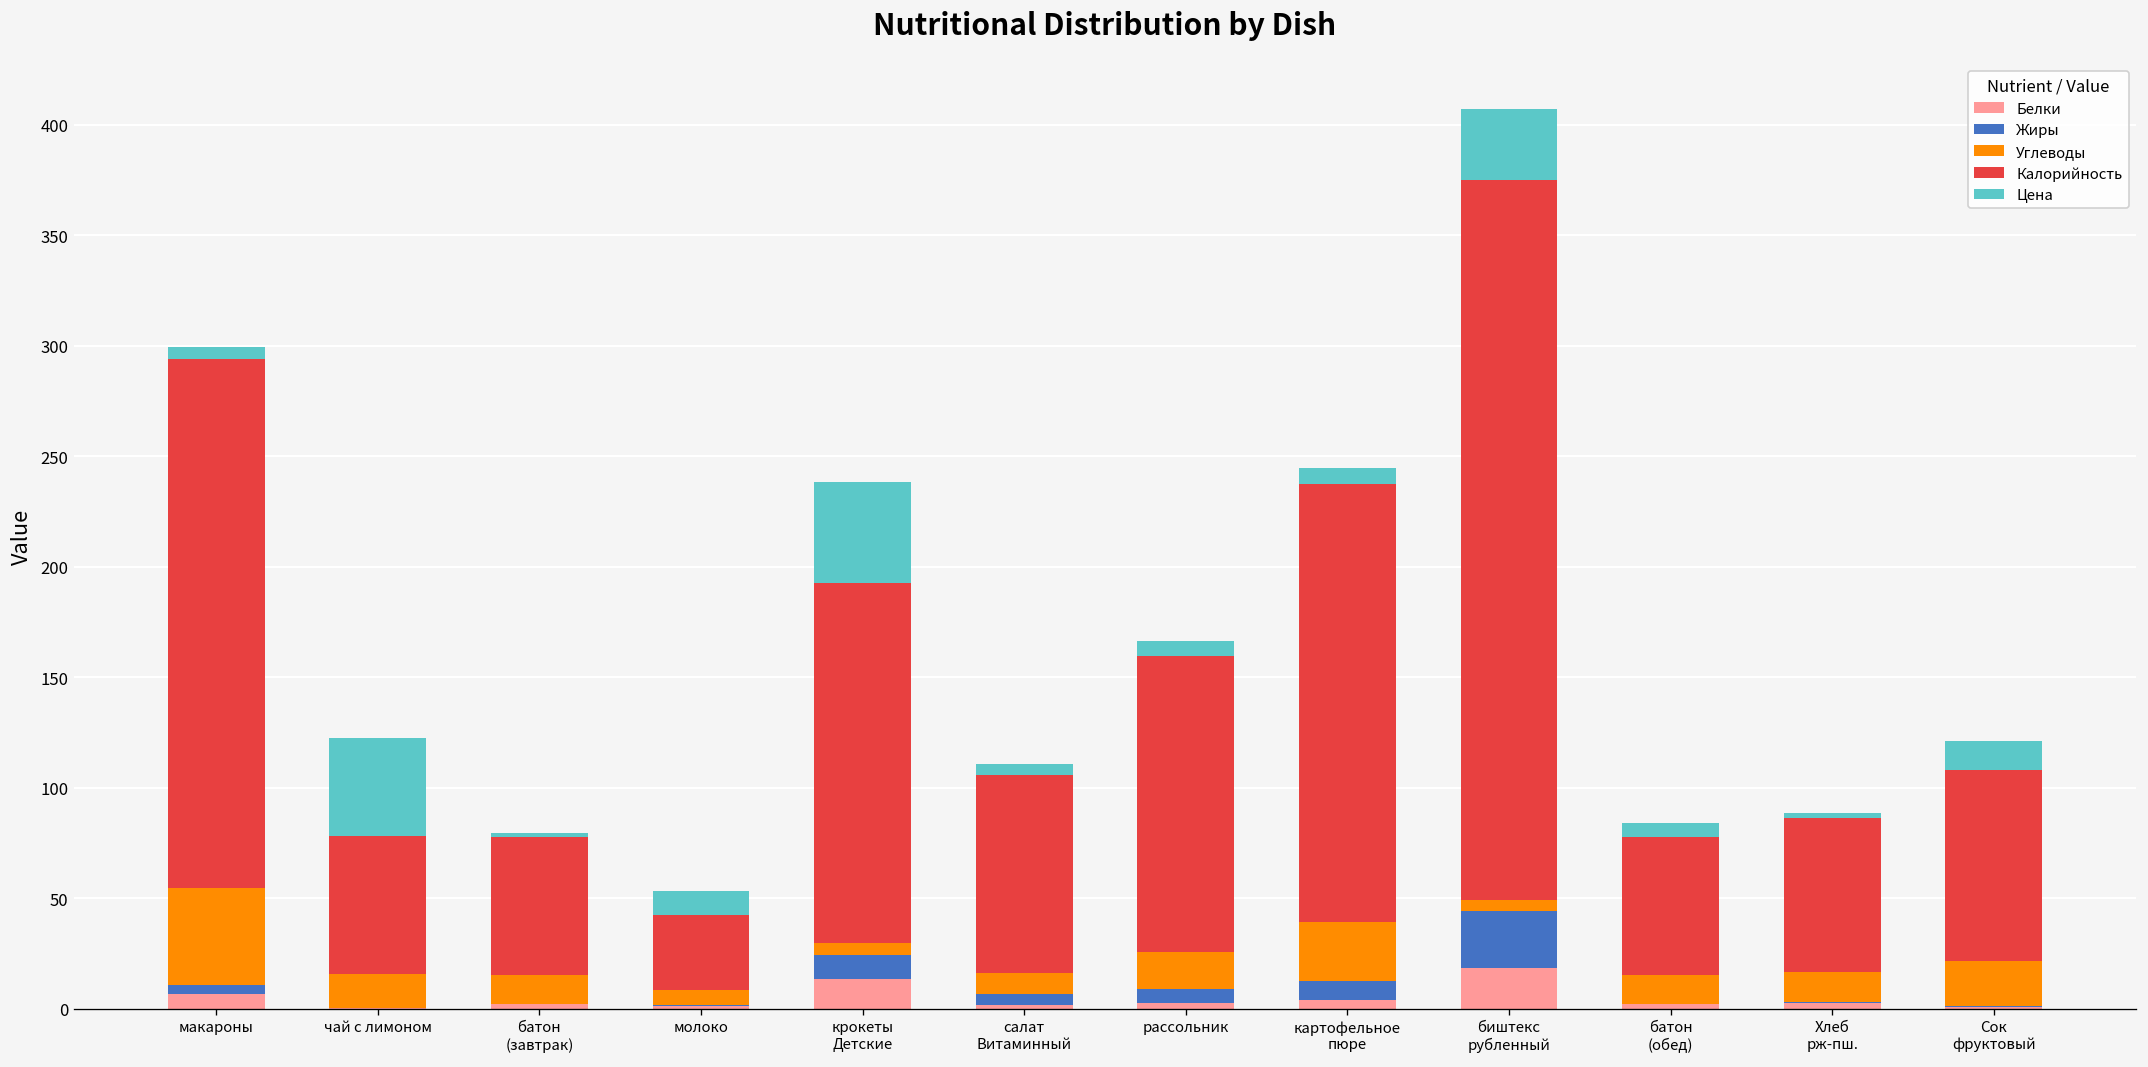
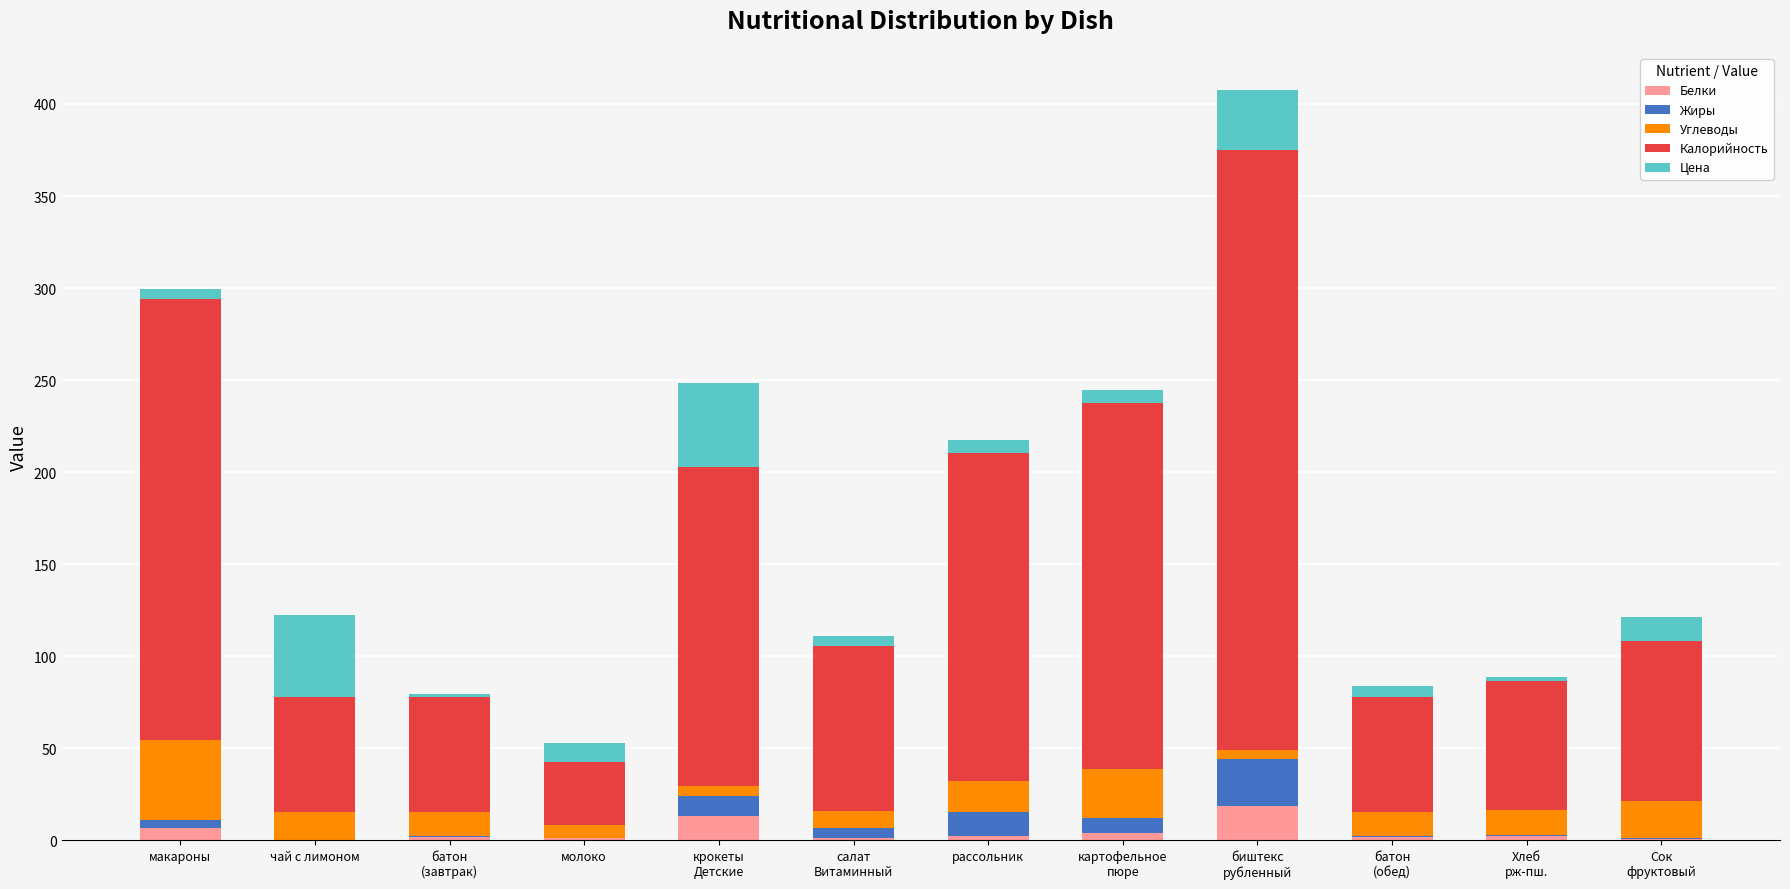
Калорийность, крокеты Детские: 163 -> 173
Жиры, рассольник: 6 -> 13
Калорийность, рассольник: 134 -> 178
